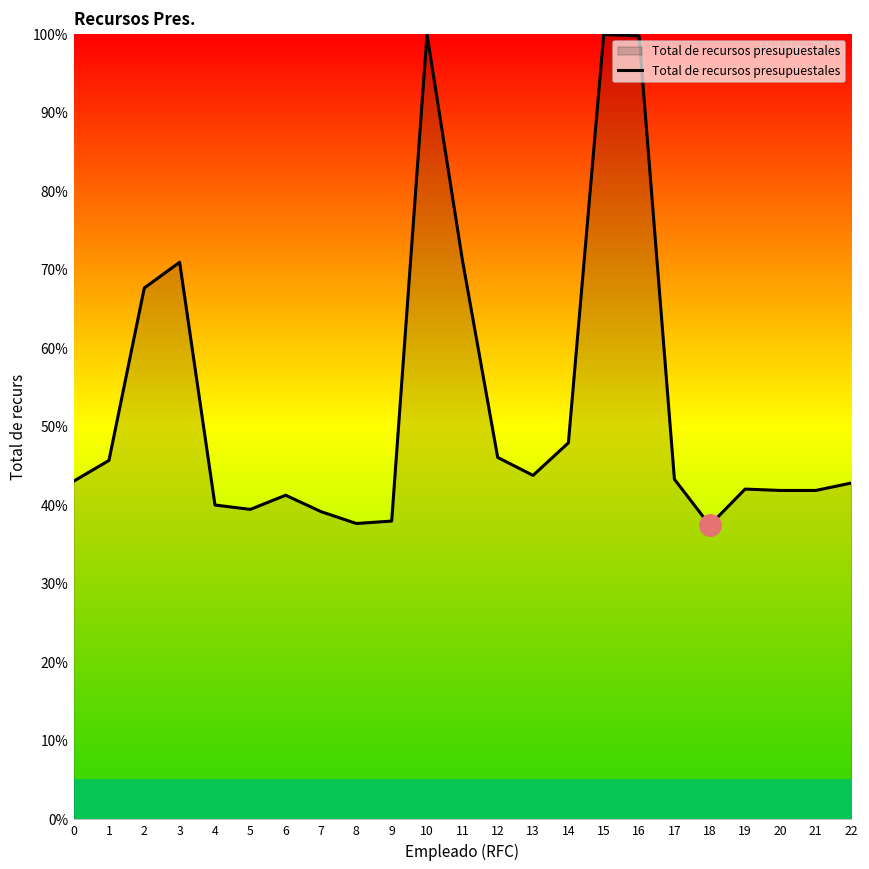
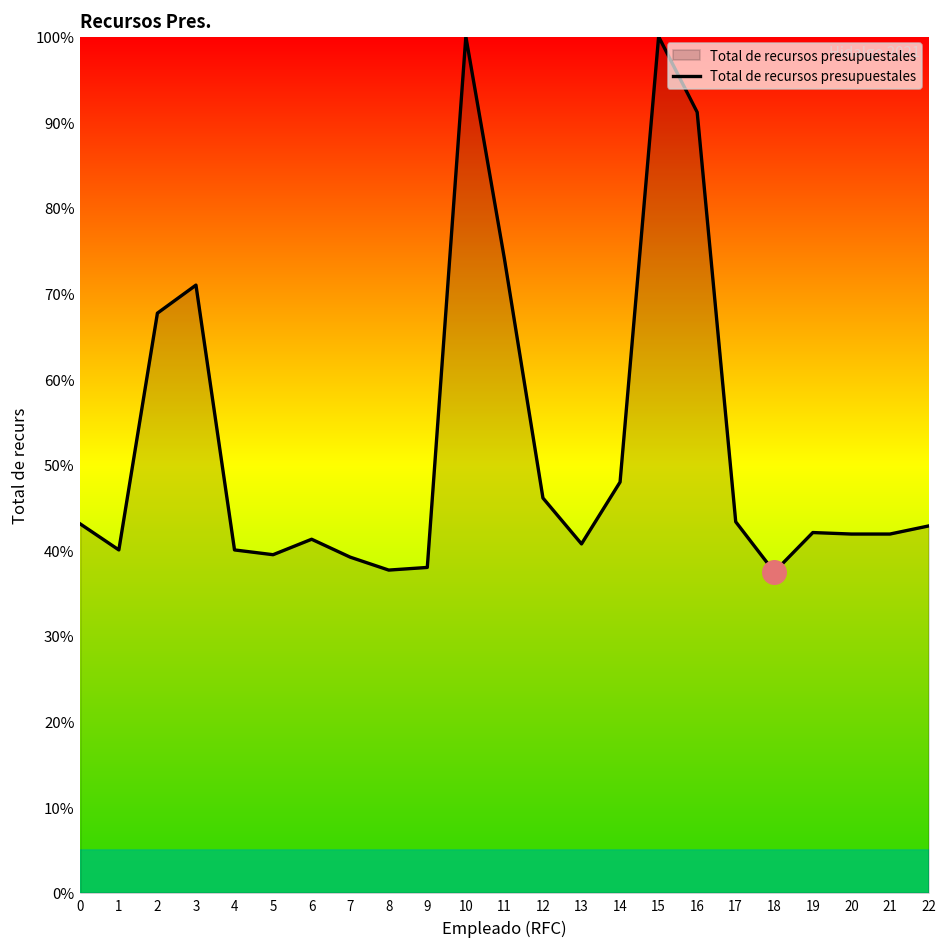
Total de recursos presupuestales, 1: 46% -> 40%
Total de recursos presupuestales, 11: 71% -> 74%
Total de recursos presupuestales, 13: 44% -> 41%
Total de recursos presupuestales, 16: 100% -> 91%
